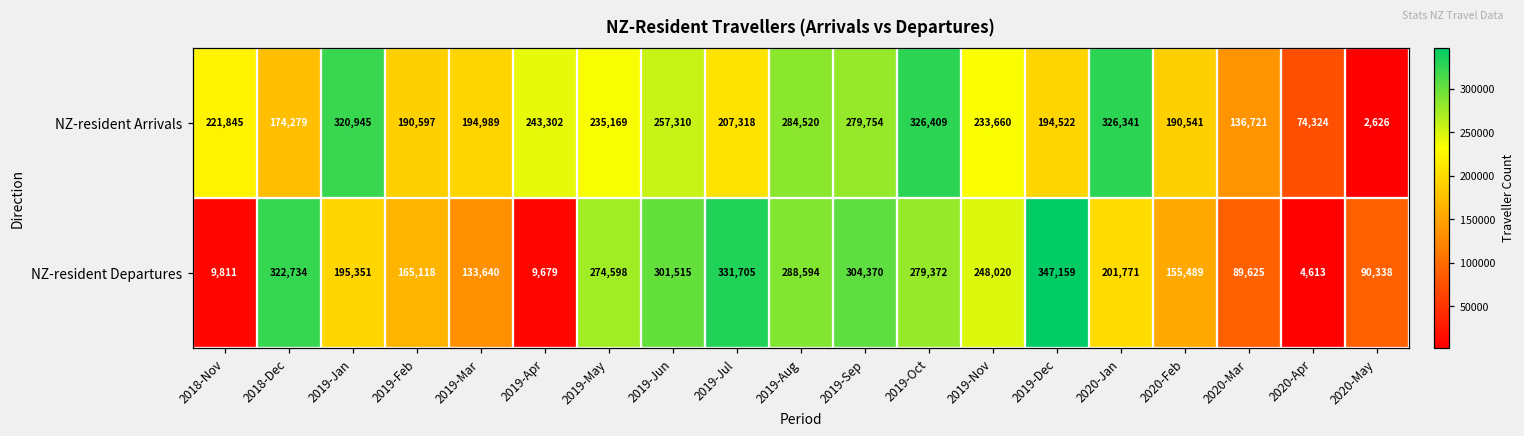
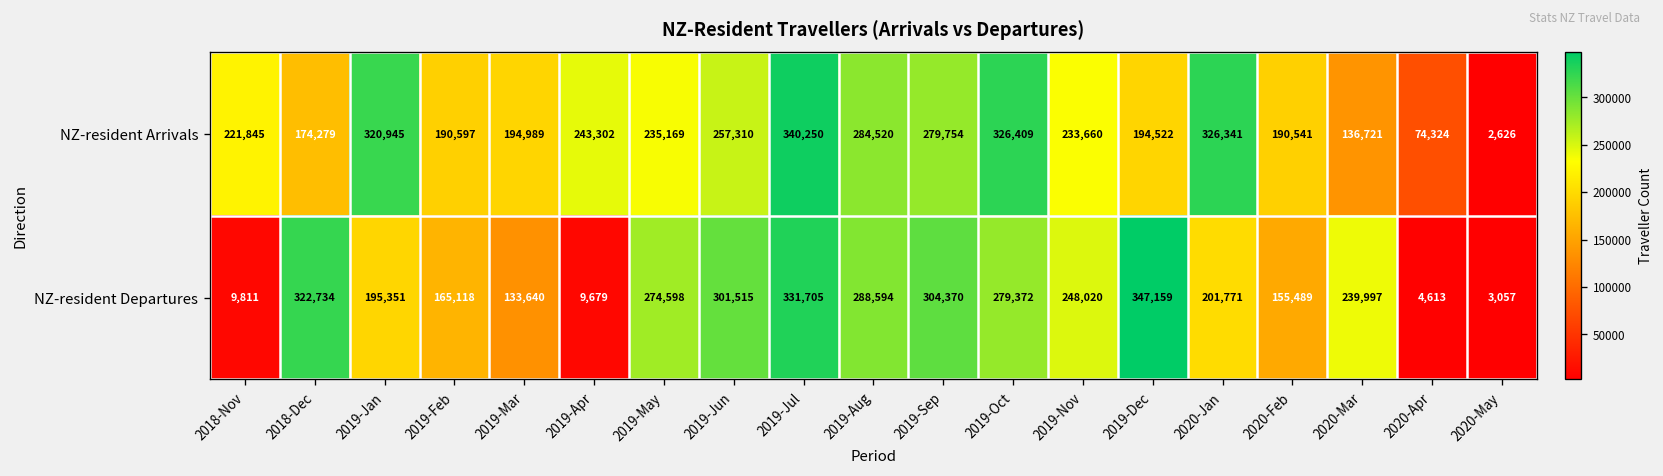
NZ-resident Arrivals, 2019-Jul: 207,318 -> 340,250
NZ-resident Departures, 2020-Mar: 89,625 -> 239,997
NZ-resident Departures, 2020-May: 90,338 -> 3,057
